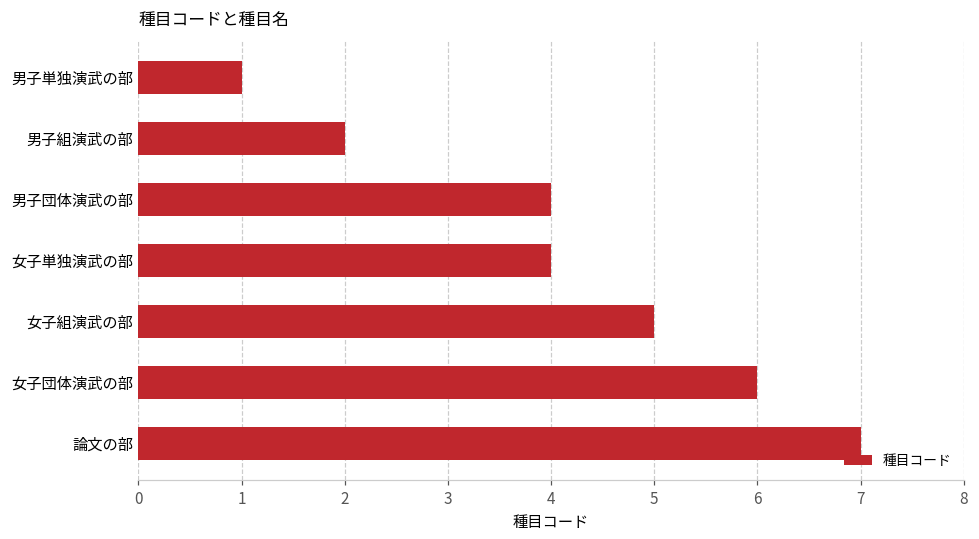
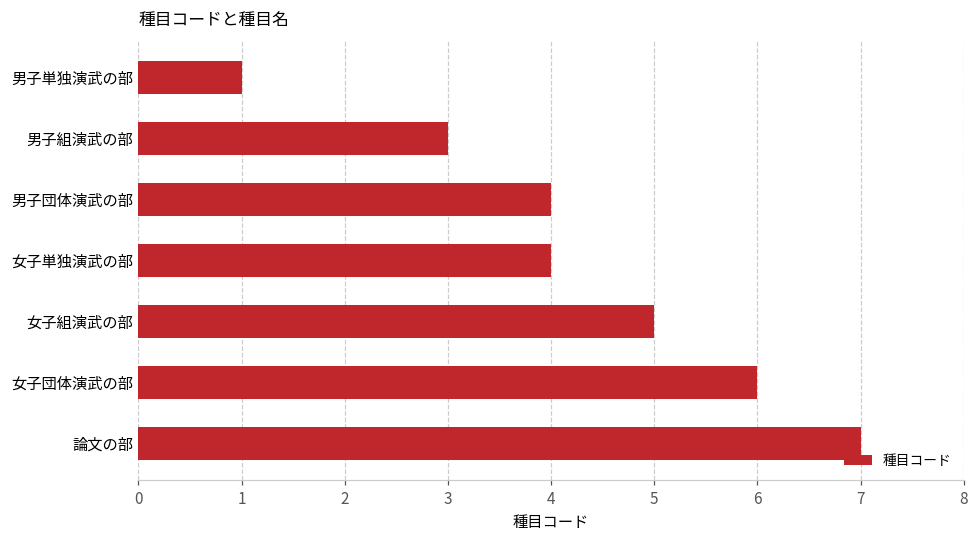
男子組演武の部: 2 -> 3
